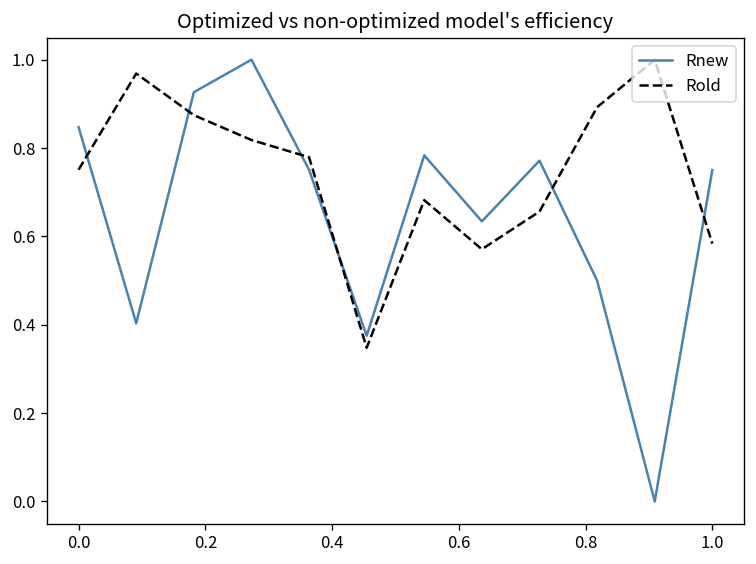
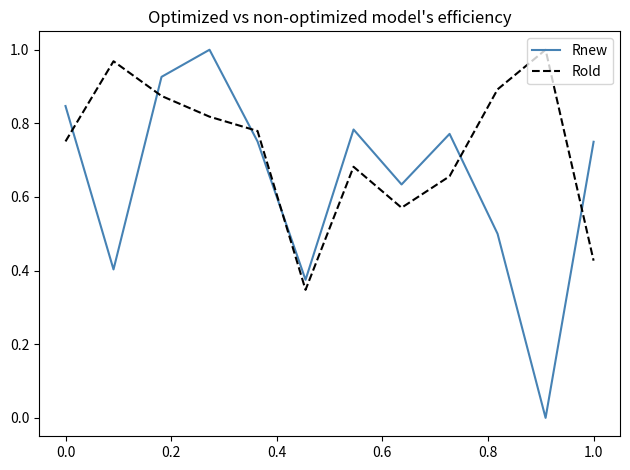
Rold, 1.0: 0.58 -> 0.43
